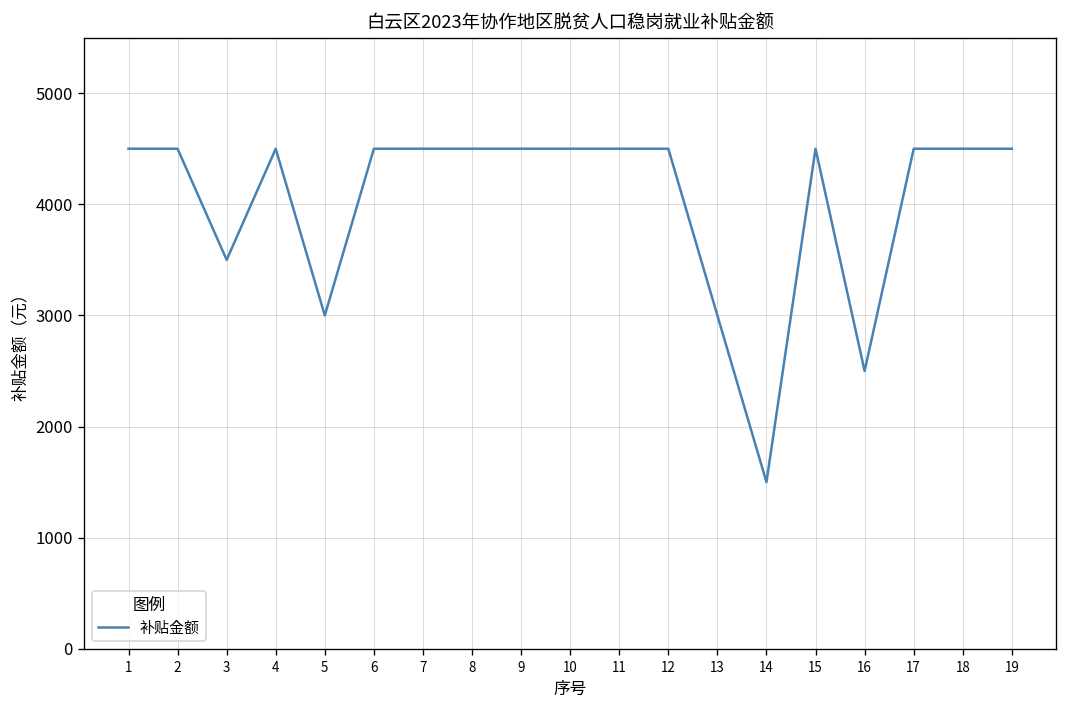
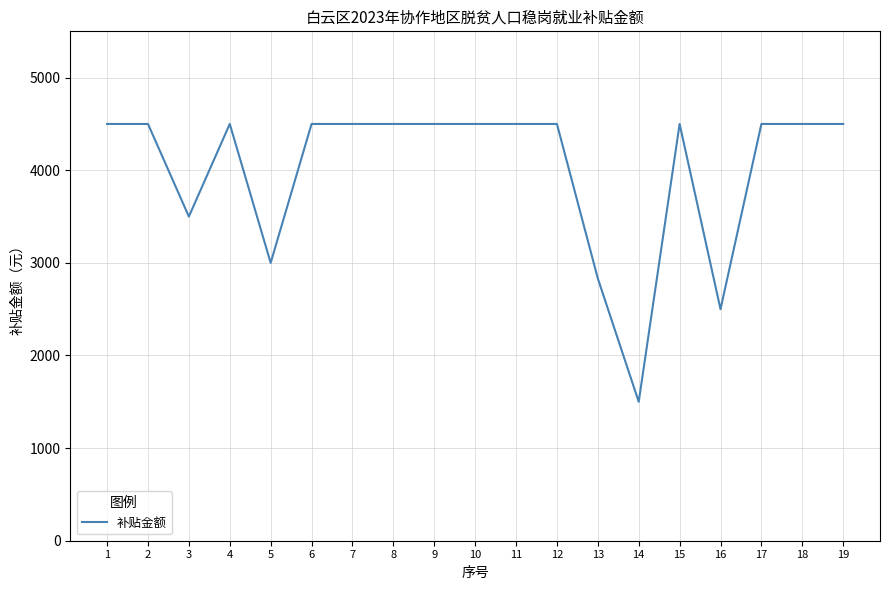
13: 3000 -> 2800
